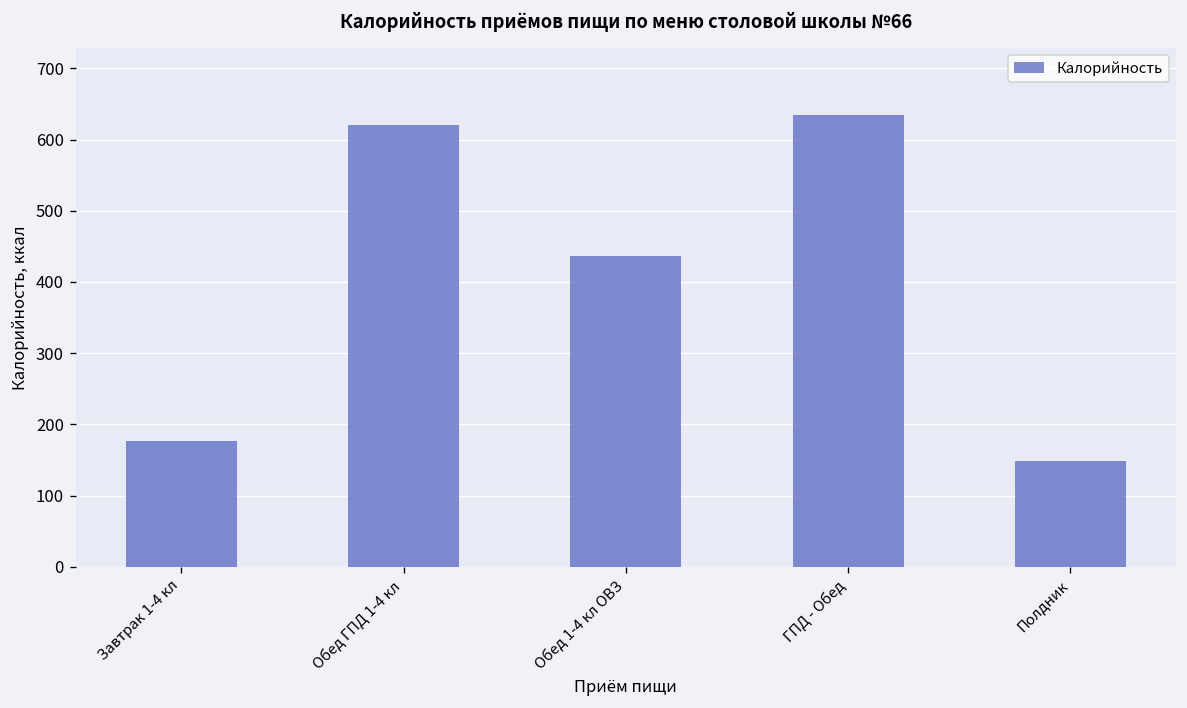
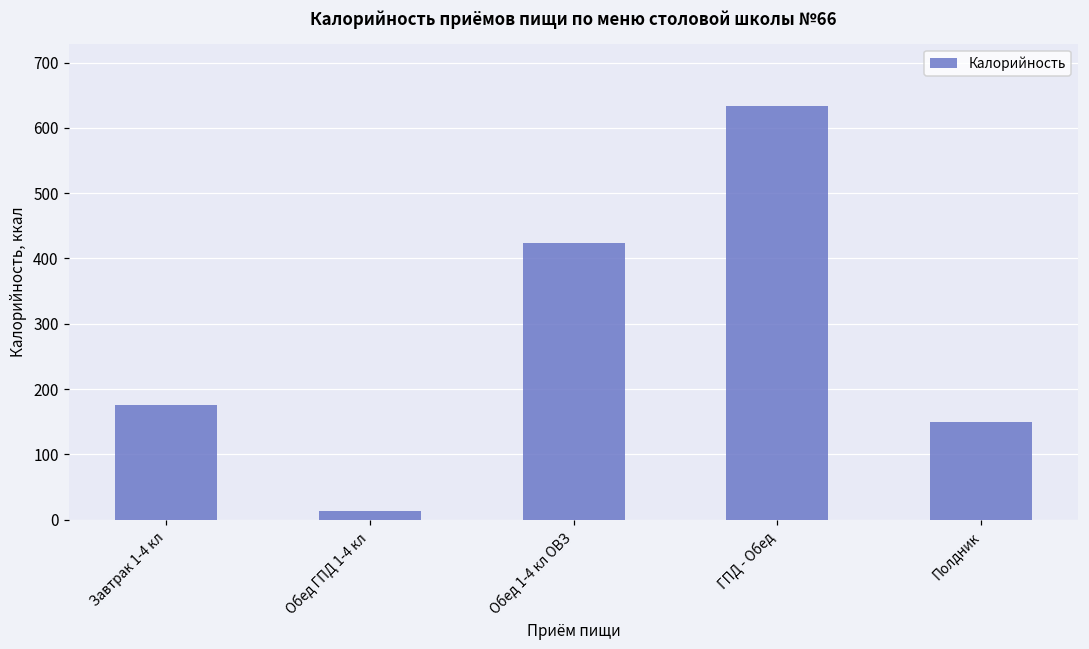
Обед ГПД 1-4 кл: 620 -> 10
Обед 1-4 кл ОВЗ: 440 -> 420
